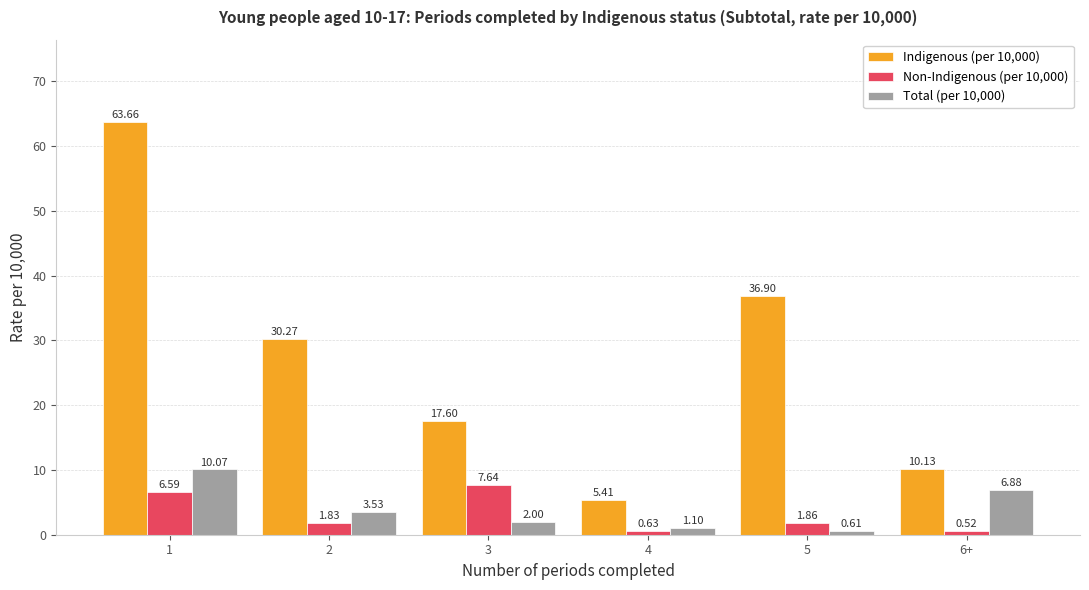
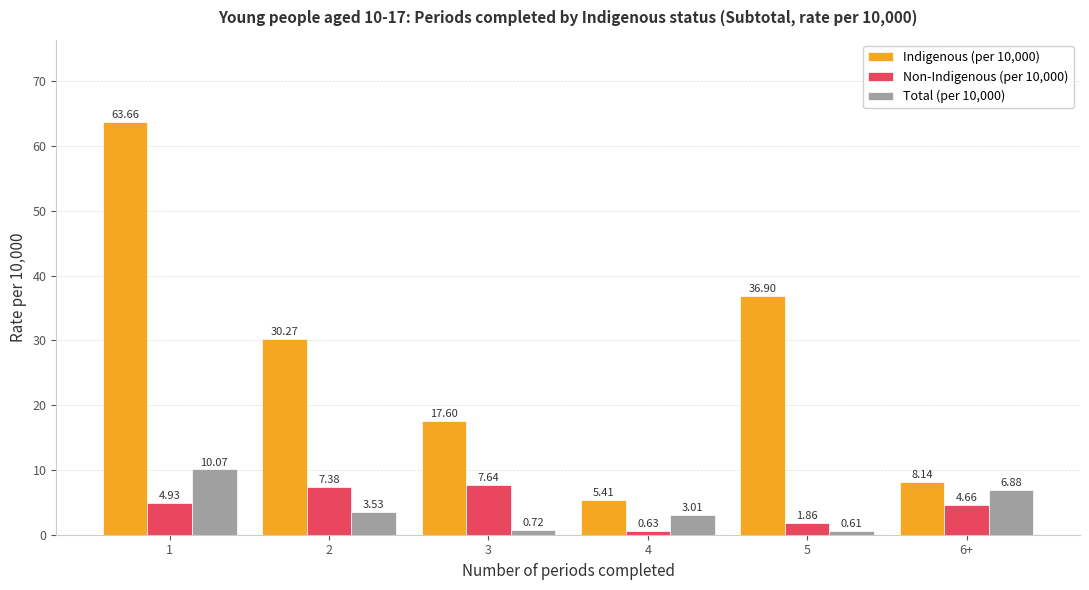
Non-Indigenous (per 10,000), 1: 6.59 -> 4.93
Non-Indigenous (per 10,000), 2: 1.83 -> 7.38
Total (per 10,000), 3: 2.00 -> 0.72
Total (per 10,000), 4: 1.10 -> 3.01
Indigenous (per 10,000), 6+: 10.13 -> 8.14
Non-Indigenous (per 10,000), 6+: 0.52 -> 4.66
